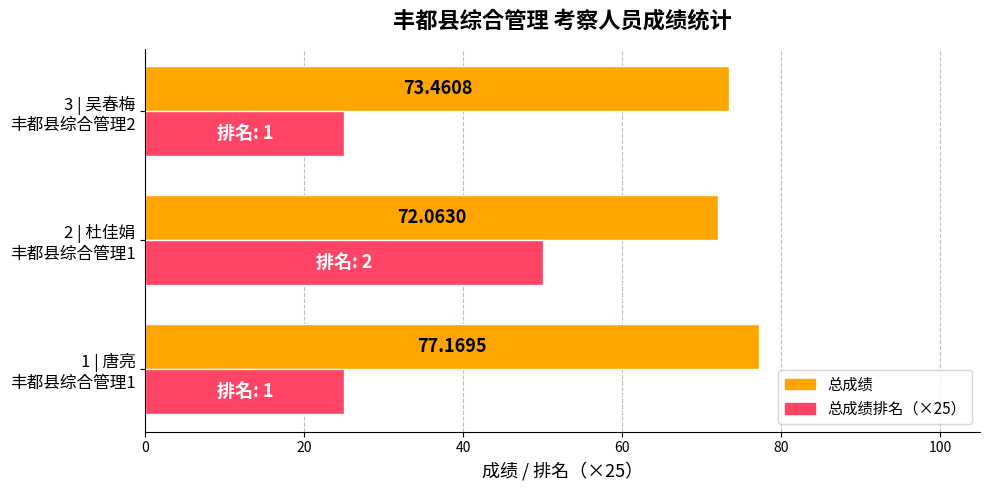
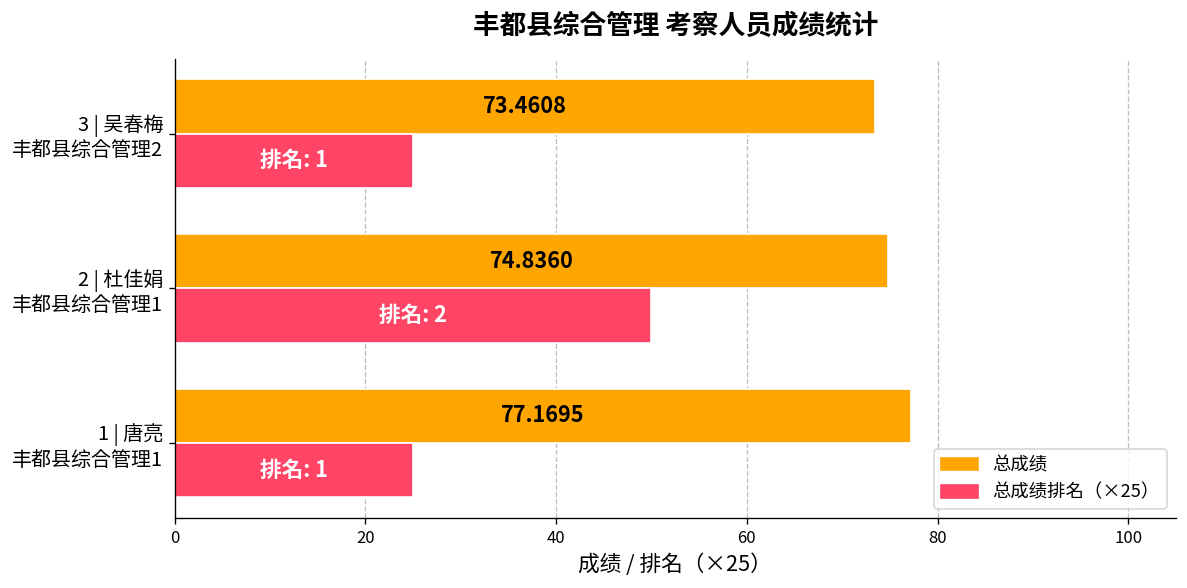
总成绩, 2 | 杜佳娟 丰都县综合管理1: 72.0630 -> 74.8360
